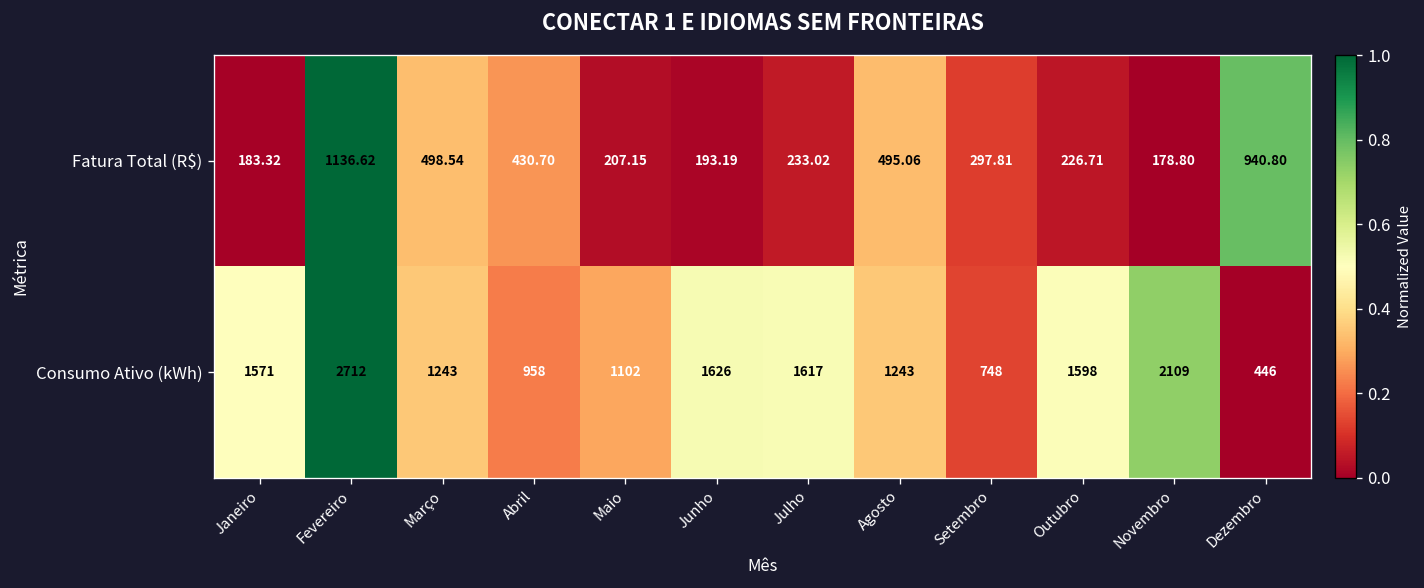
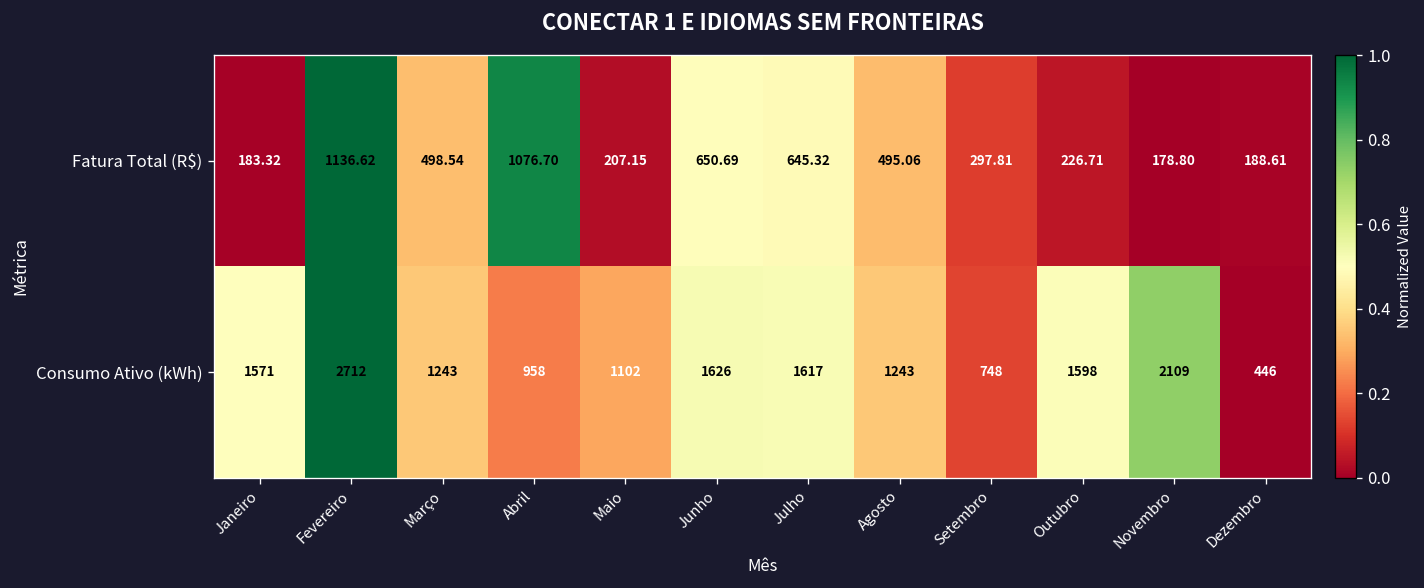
Fatura Total (R$), Abril: 430.70 -> 1076.70
Fatura Total (R$), Junho: 193.19 -> 650.69
Fatura Total (R$), Julho: 233.02 -> 645.32
Fatura Total (R$), Dezembro: 940.80 -> 188.61
